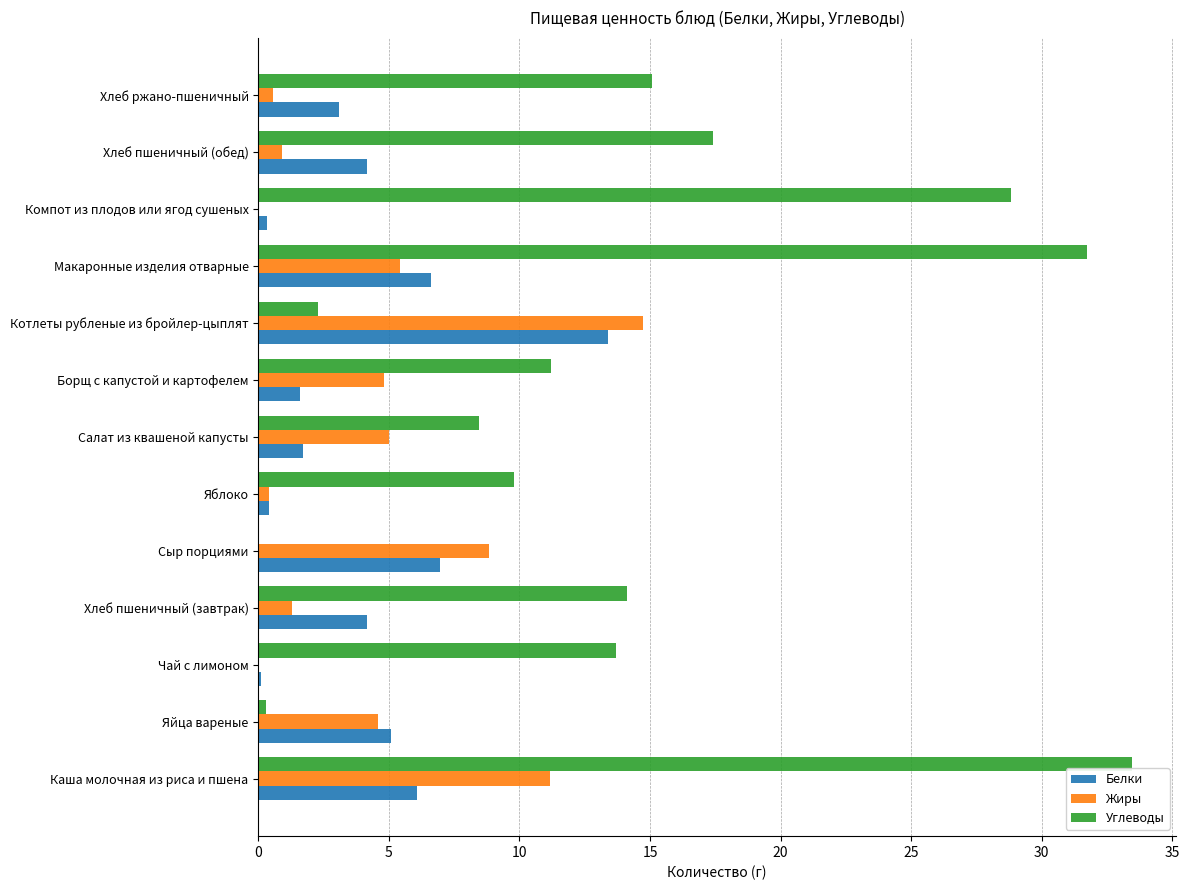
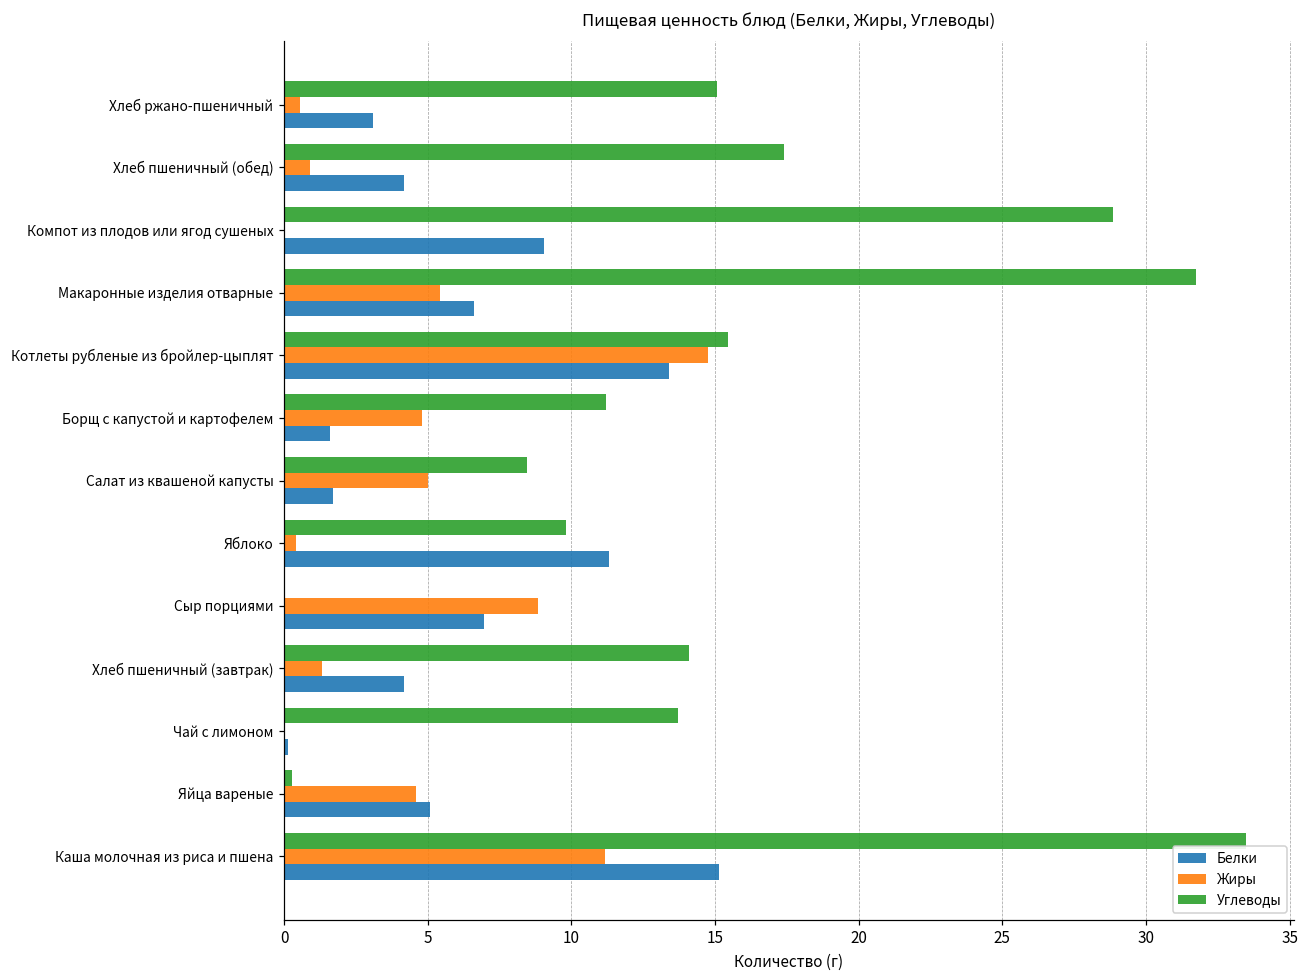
Белки, Компот из плодов или ягод сушеных: 0.3 -> 9.1
Углеводы, Котлеты рубленые из бройлер-цыплят: 2.3 -> 15.4
Белки, Яблоко: 0.4 -> 11.3
Белки, Каша молочная из риса и пшена: 6.1 -> 15.1
